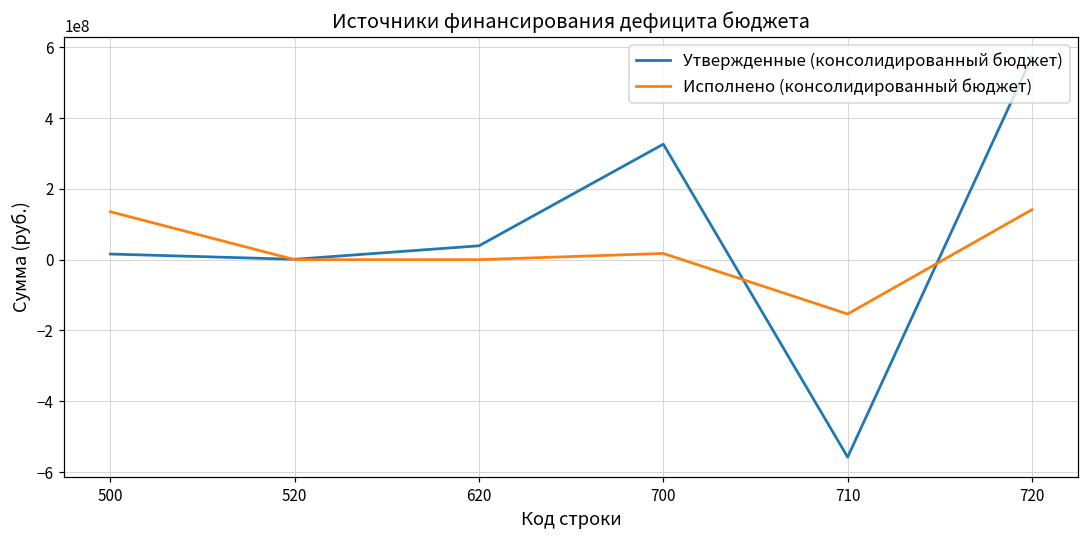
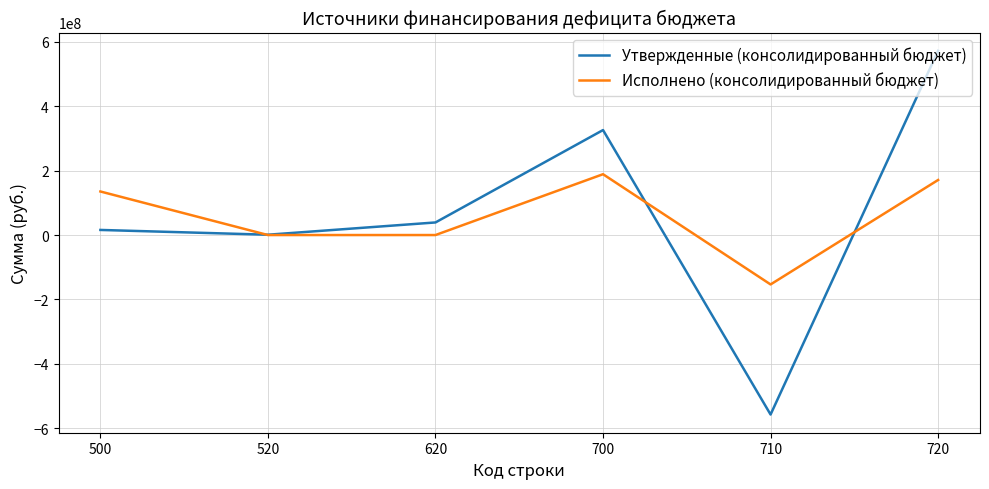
Исполнено (консолидированный бюджет), 700: 20000000 -> 190000000
Исполнено (консолидированный бюджет), 720: 140000000 -> 170000000
